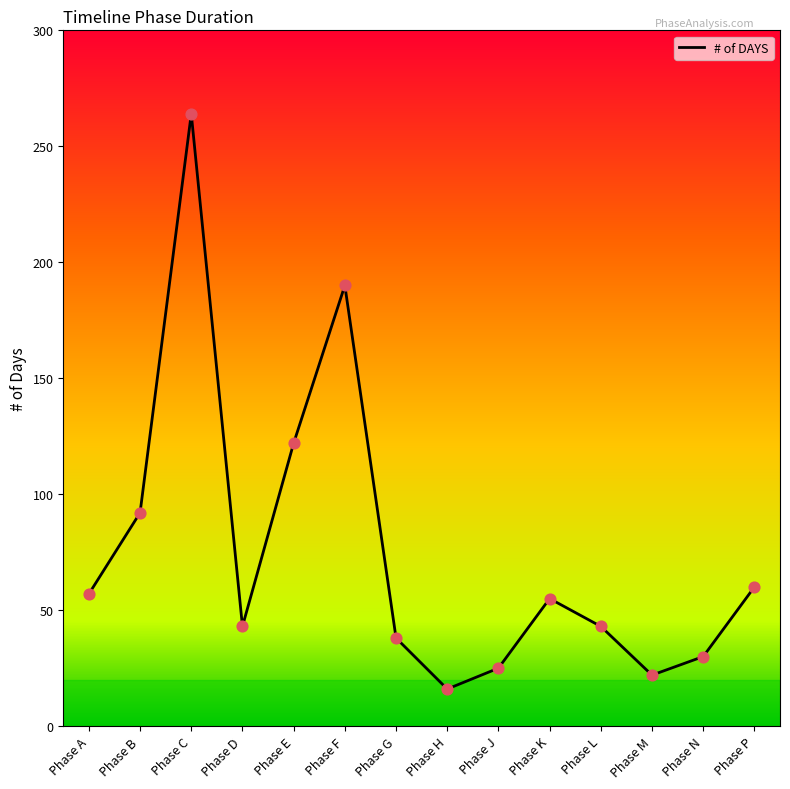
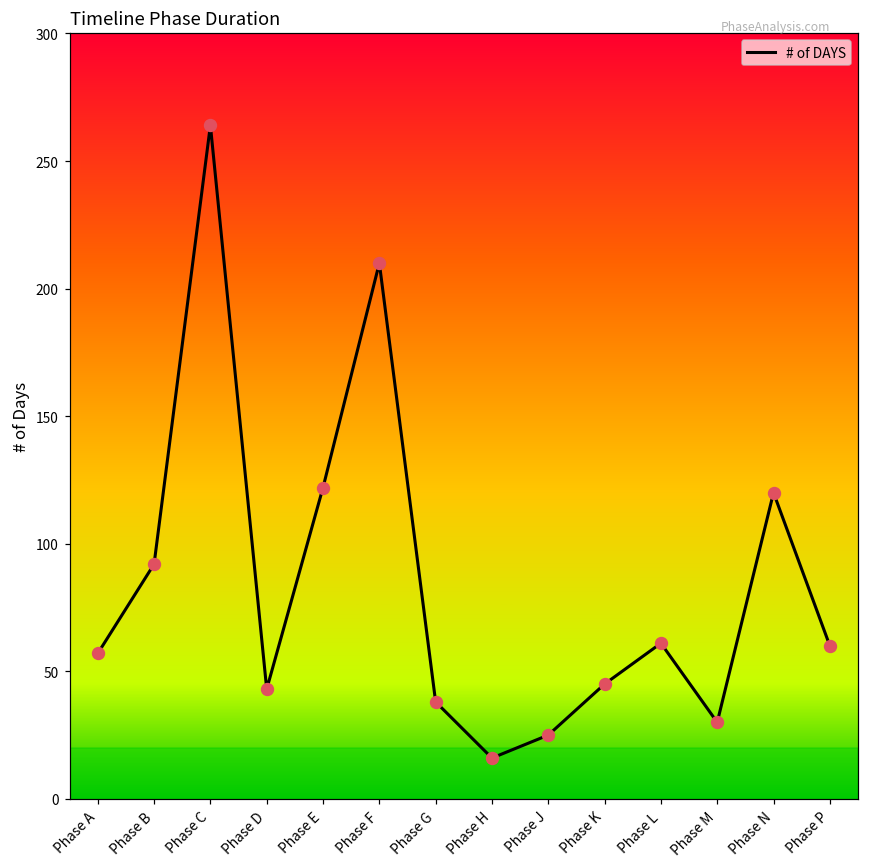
Phase F: 190 -> 210
Phase K: 55 -> 45
Phase L: 43 -> 61
Phase M: 22 -> 30
Phase N: 30 -> 120
